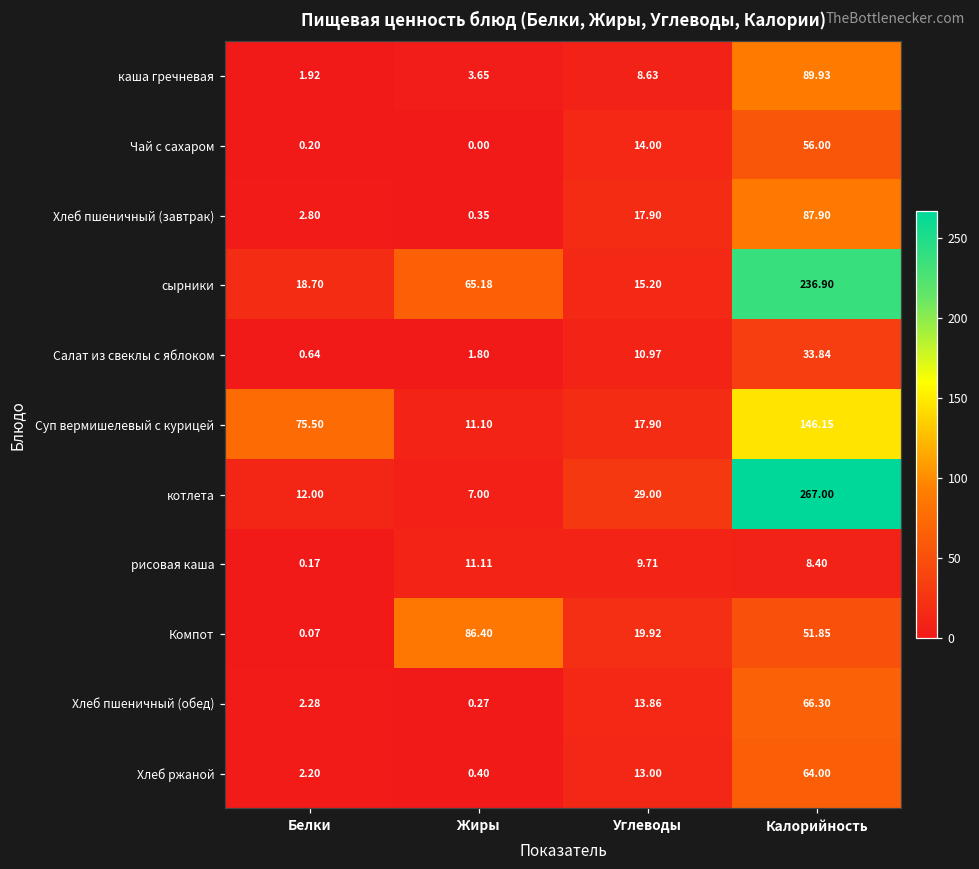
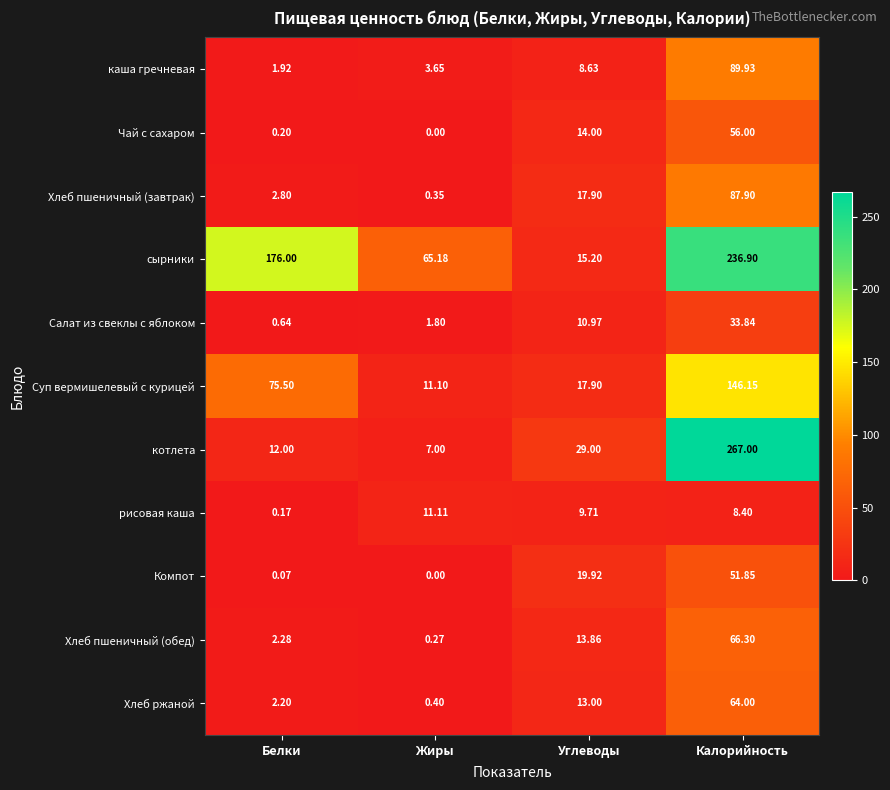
сырники, Белки: 18.70 -> 176.00
Компот, Жиры: 86.40 -> 0.00
